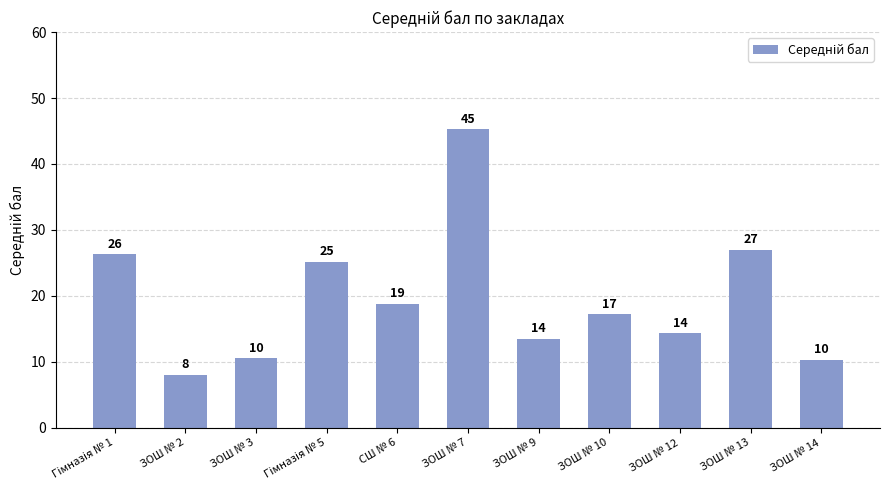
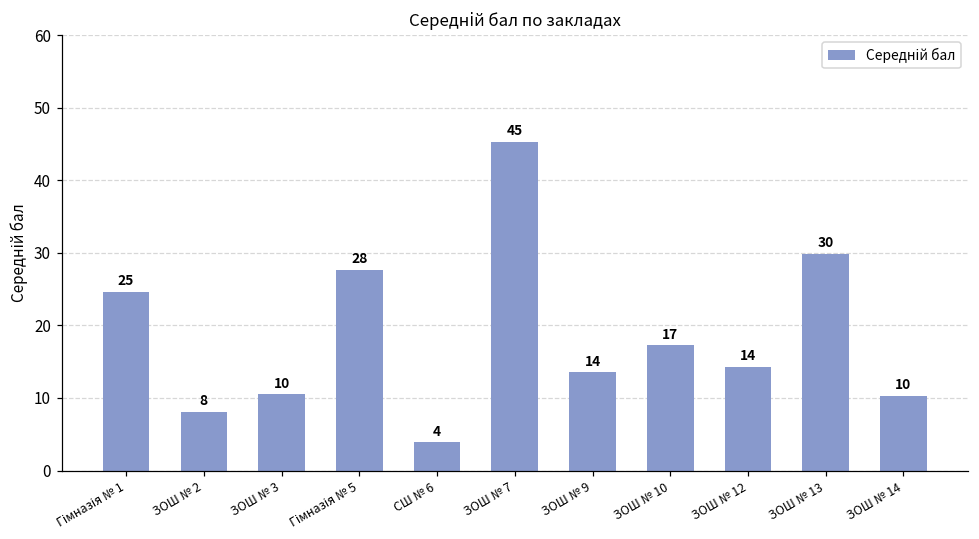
Гімназія № 1: 26 -> 25
Гімназія № 5: 25 -> 28
СШ № 6: 19 -> 4
ЗОШ № 13: 27 -> 30
